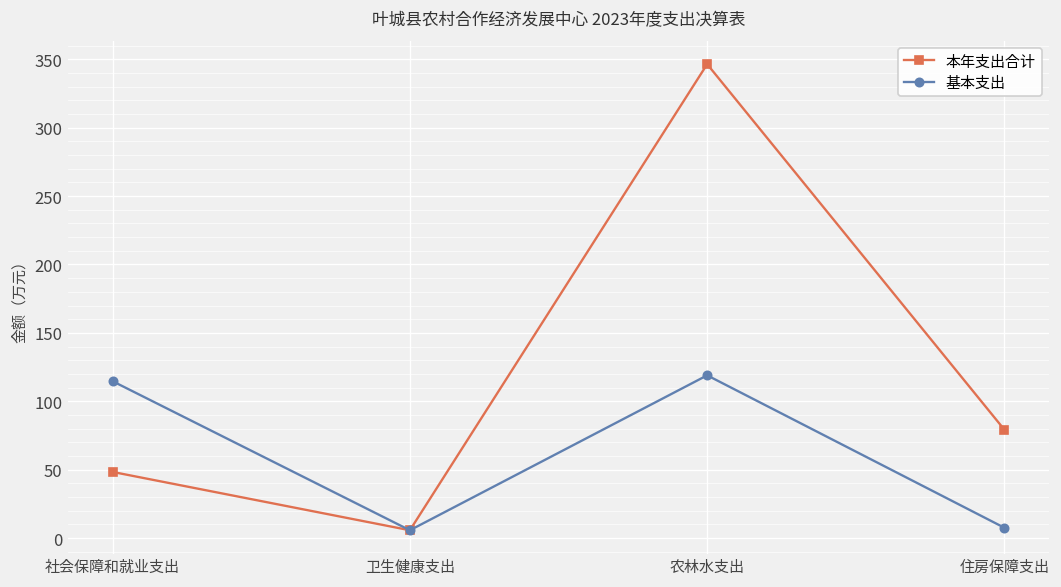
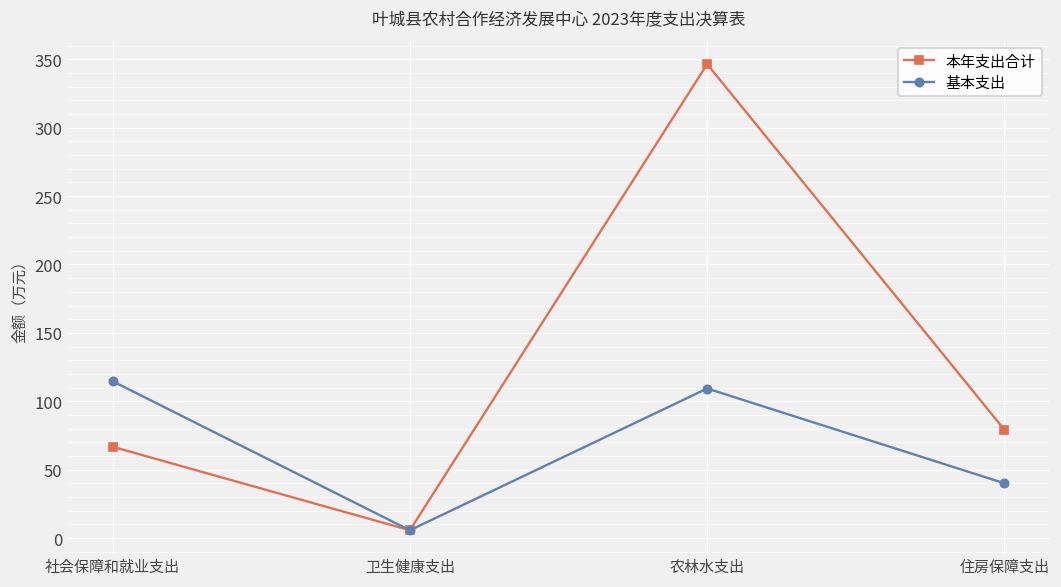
本年支出合计, 社会保障和就业支出: 48 -> 67
基本支出, 农林水支出: 119 -> 109
基本支出, 住房保障支出: 8 -> 40
